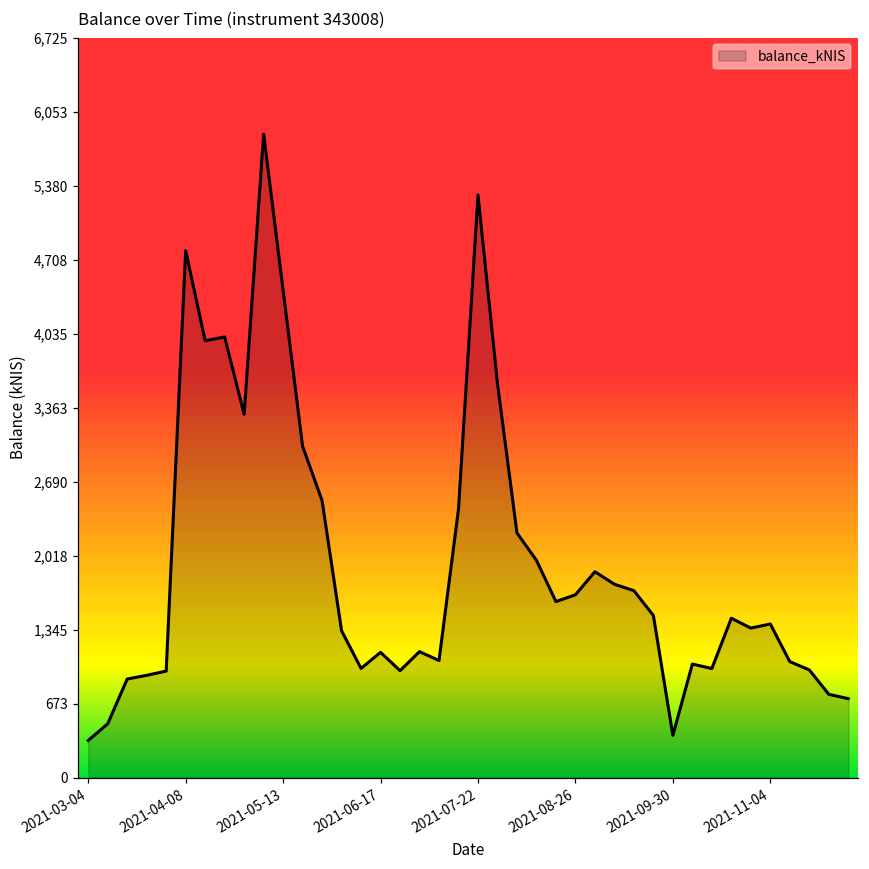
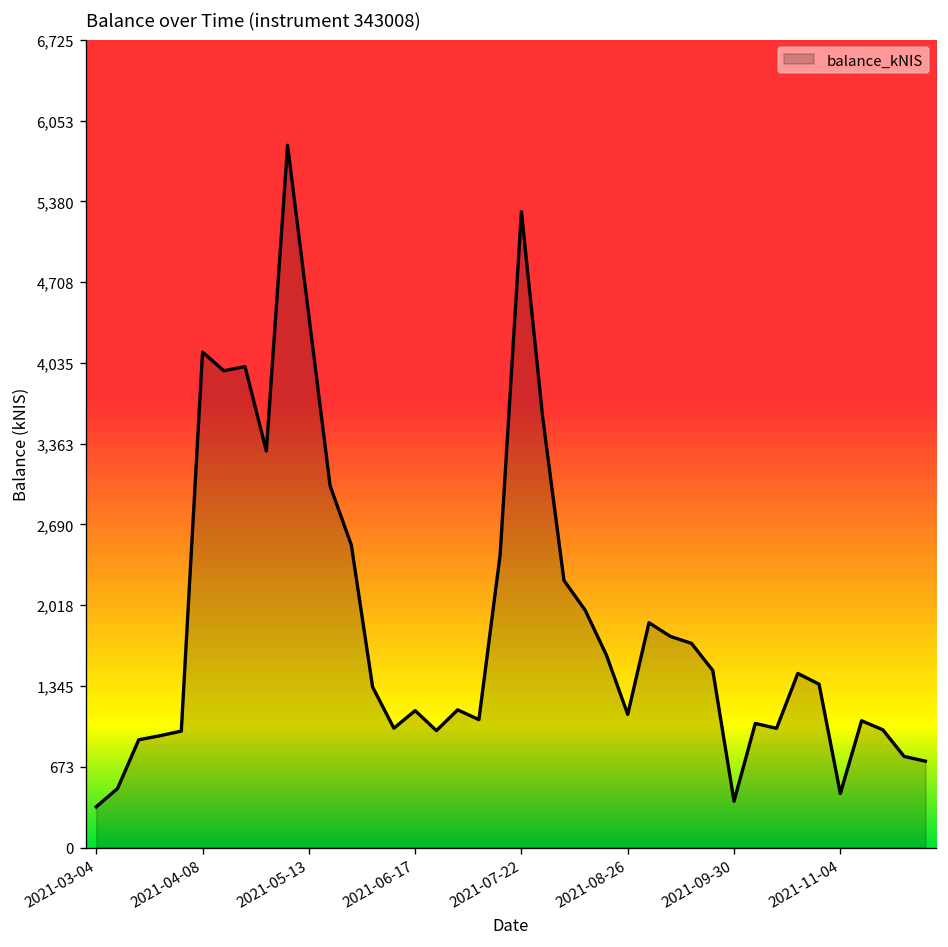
2021-04-08: 4,790 -> 4,130
2021-08-26: 1,660 -> 1,110
2021-11-04: 1,400 -> 450
